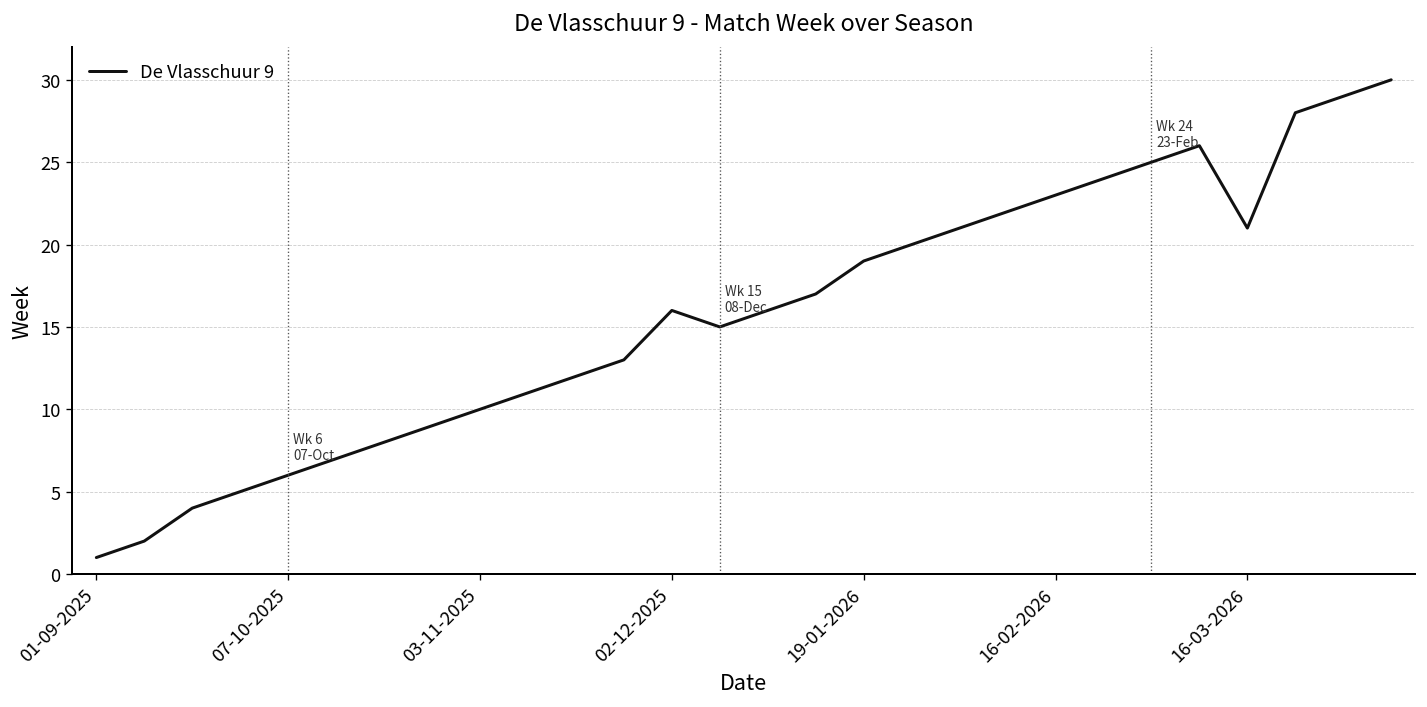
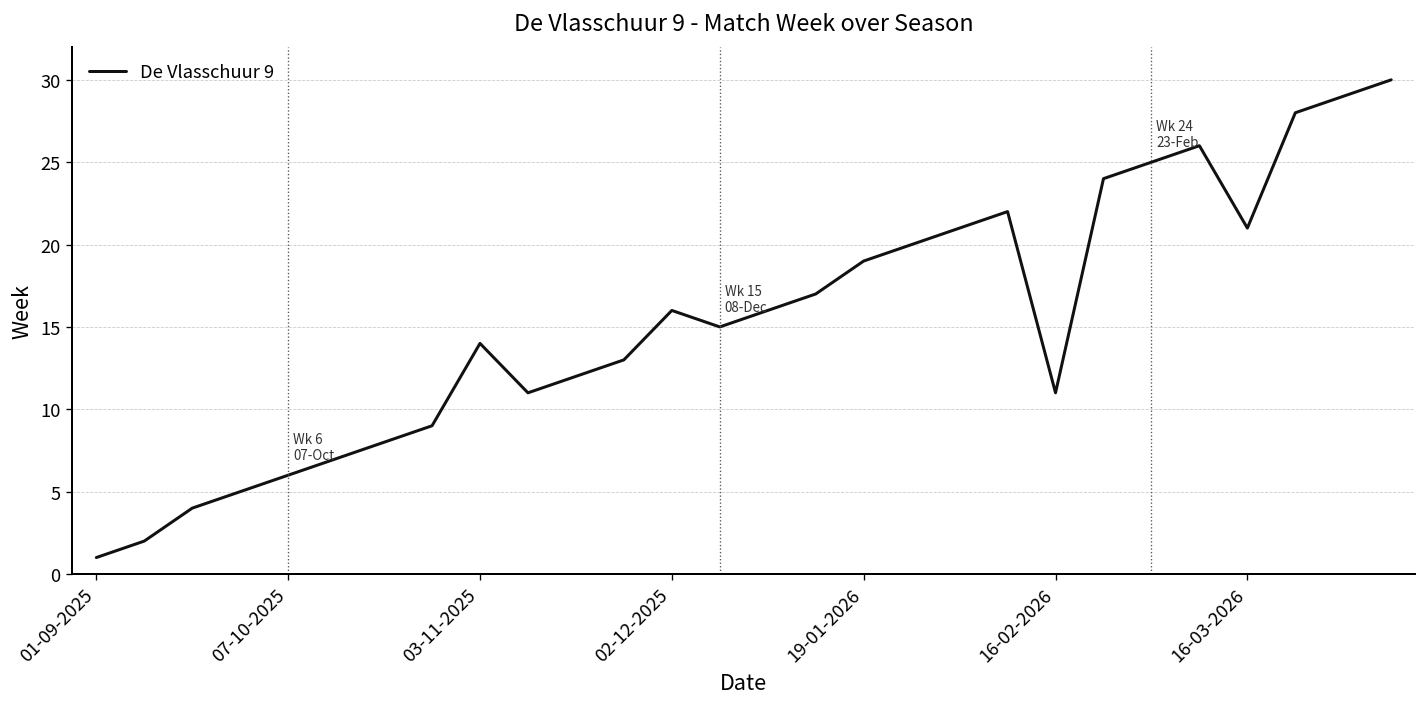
03-11-2025: 10 -> 14
16-02-2026: 23 -> 11
